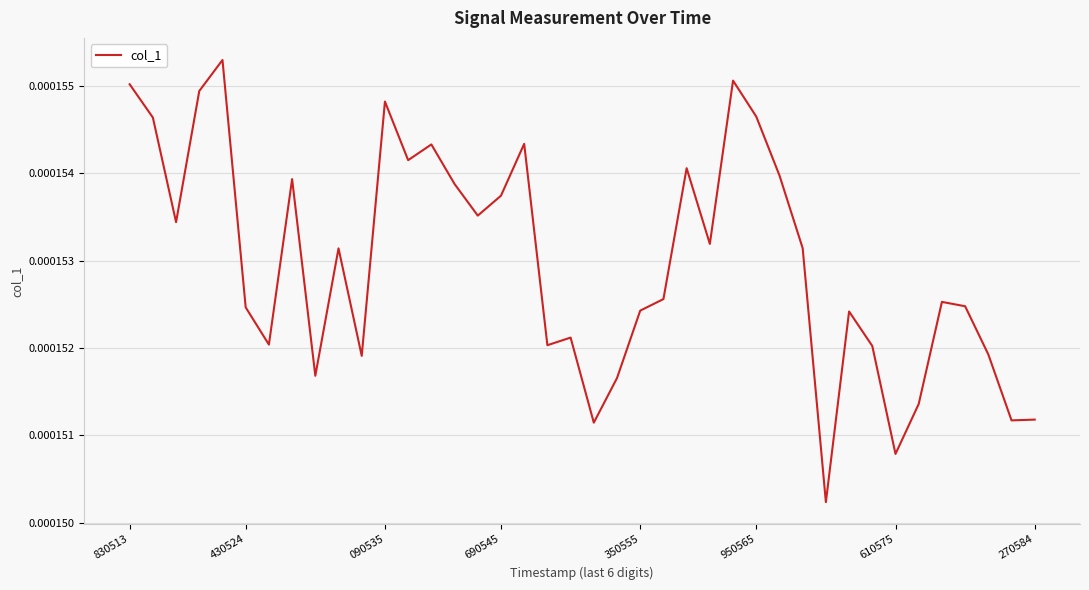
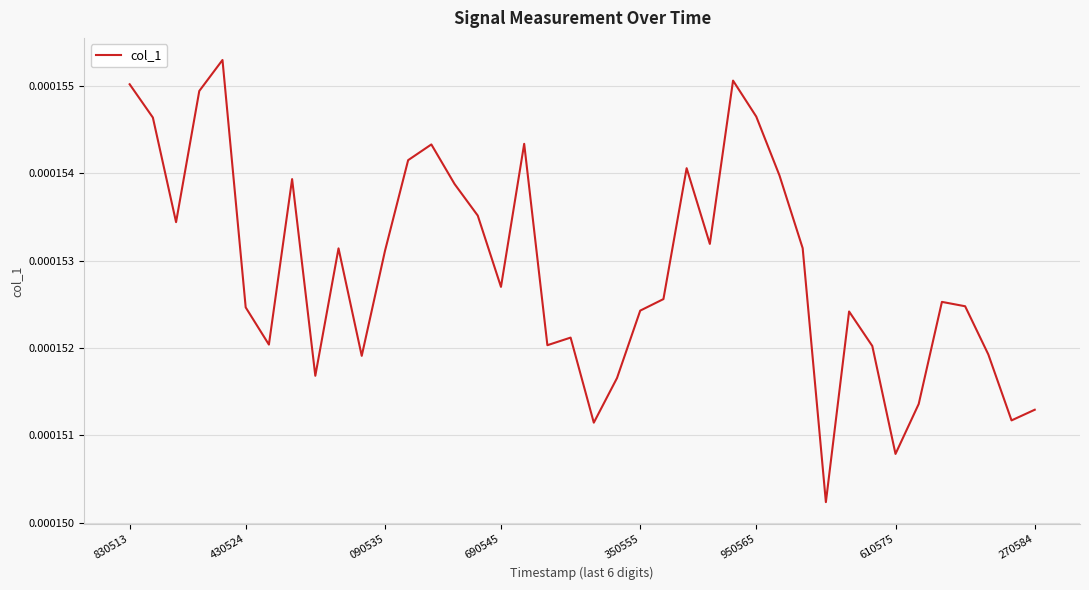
090535: 0.0001548 -> 0.0001531
690545: 0.0001537 -> 0.0001527
270584: 0.0001512 -> 0.0001513
